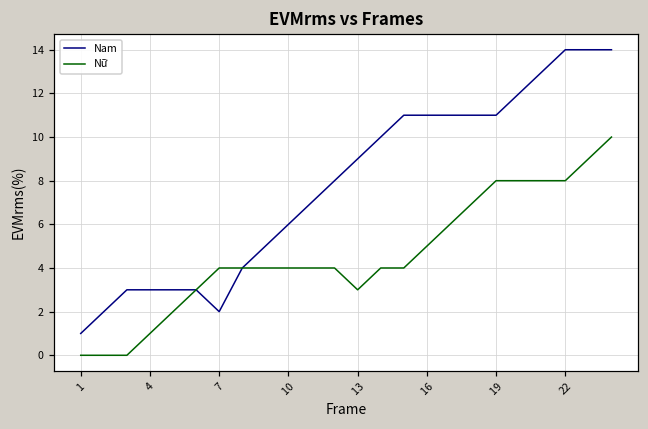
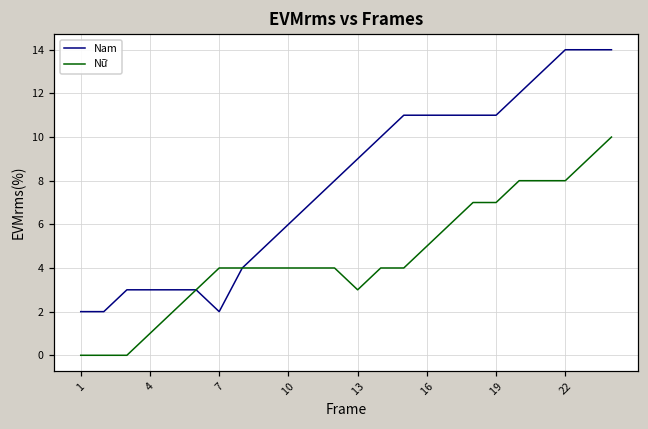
Nam, 1: 1 -> 2
Nữ, 19: 8 -> 7
